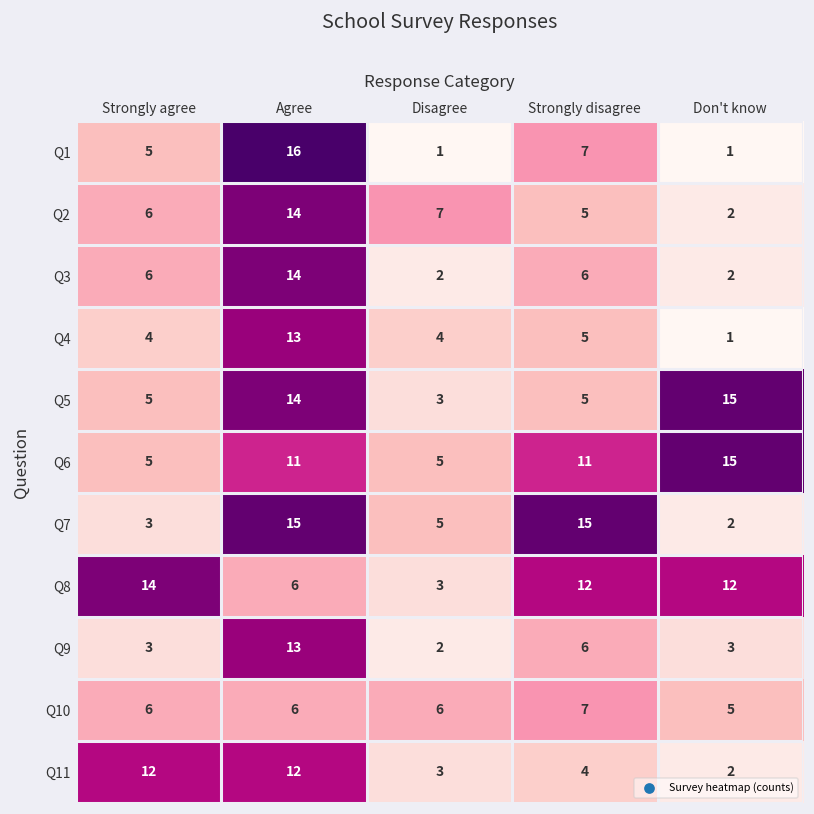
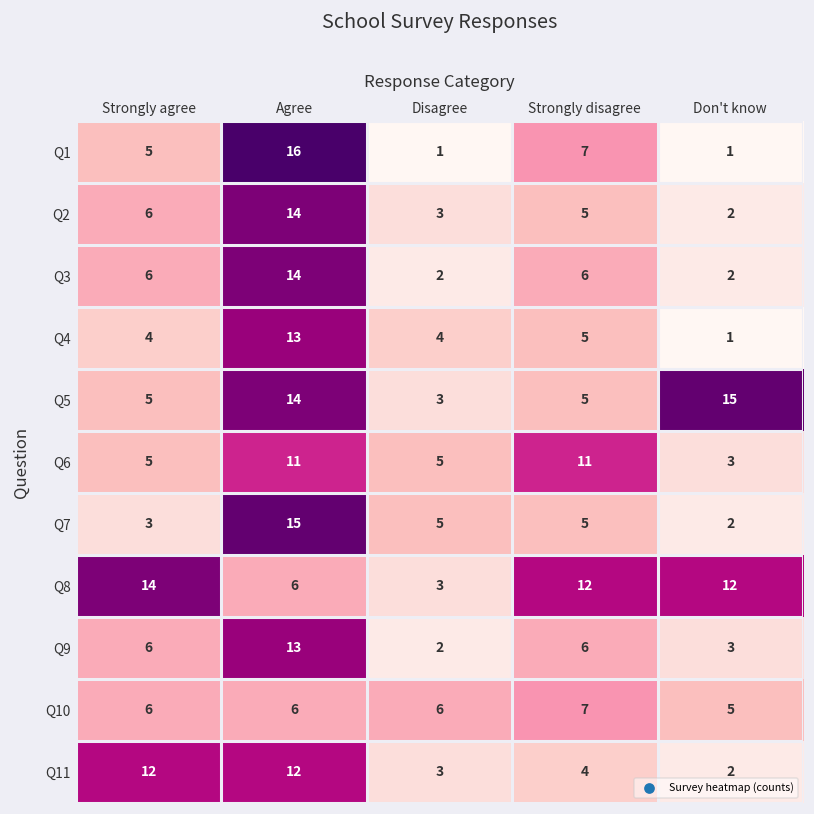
Q2, Disagree: 7 -> 3
Q6, Don't know: 15 -> 3
Q7, Strongly disagree: 15 -> 5
Q9, Strongly agree: 3 -> 6
